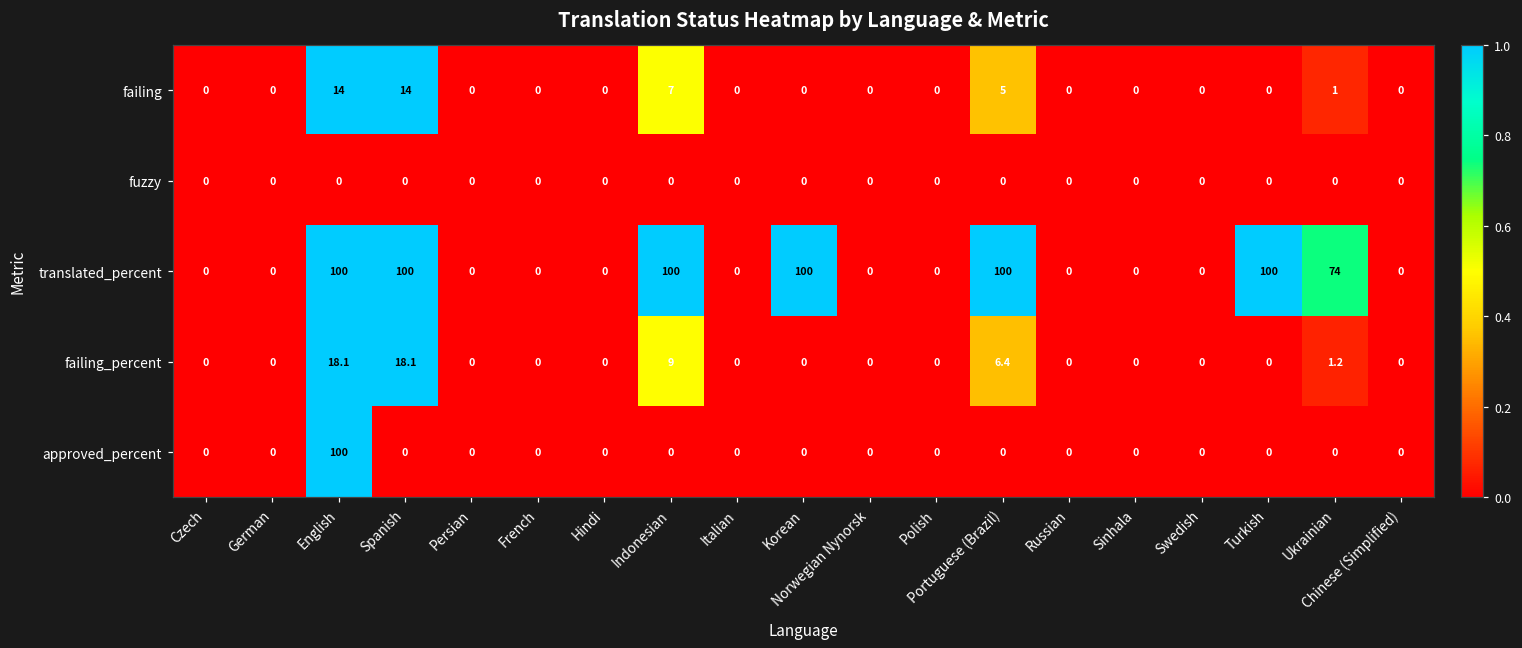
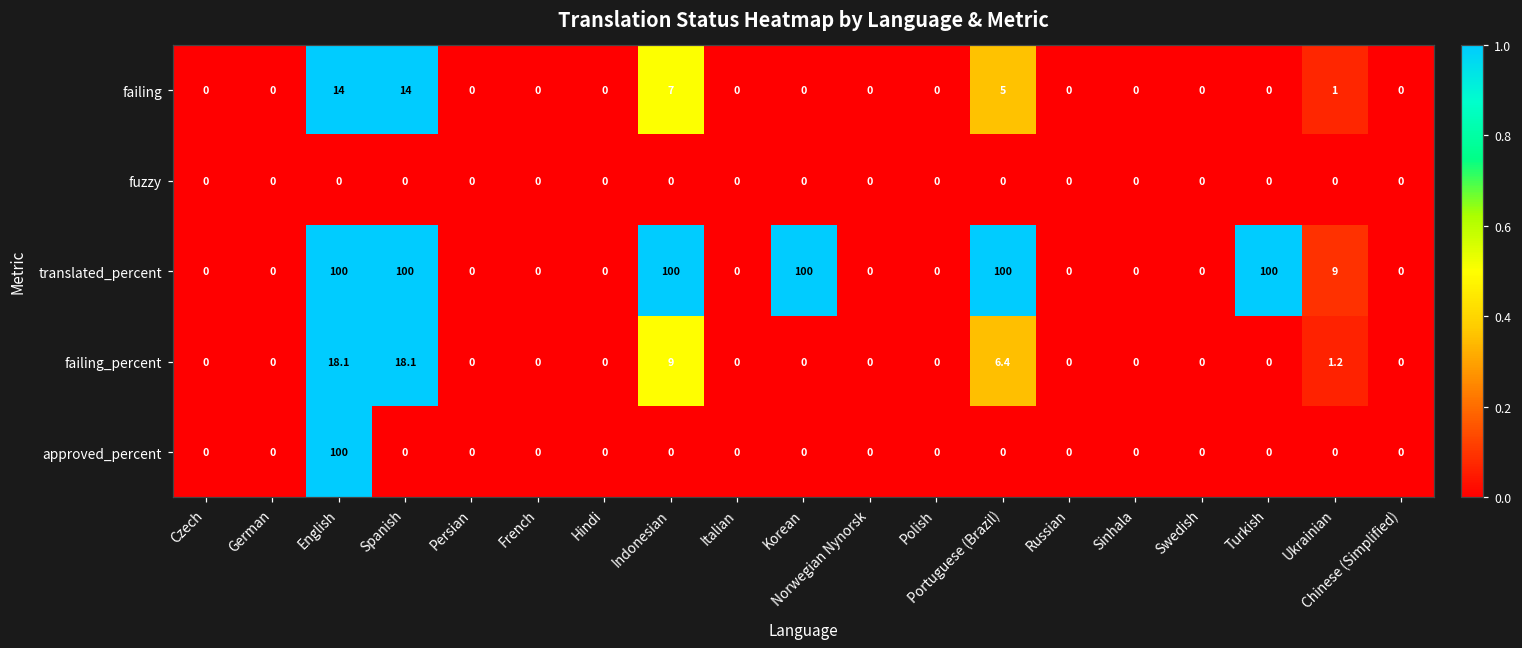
translated_percent, Ukrainian: 74 -> 9
